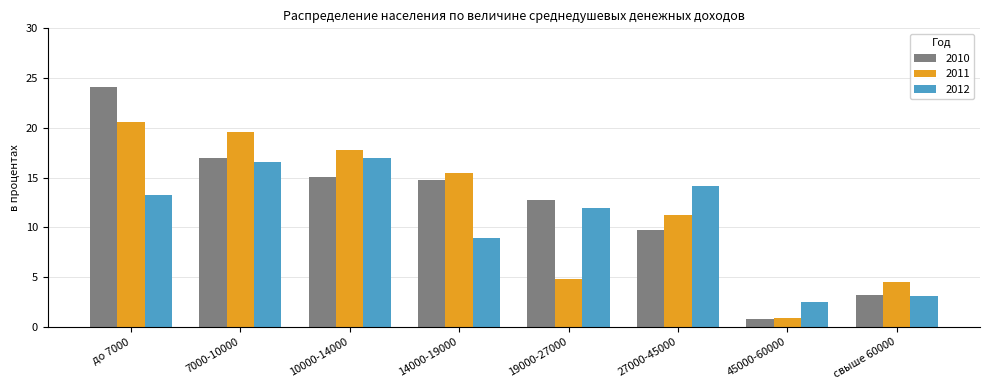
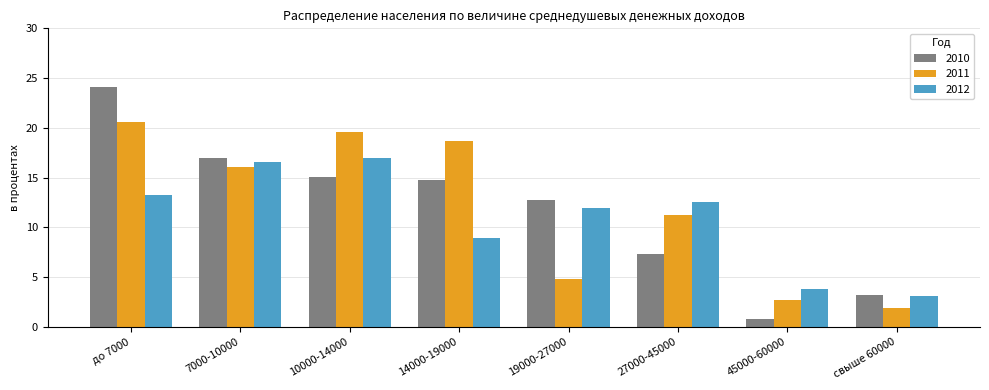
2011, 7000-10000: 20 -> 16
2011, 10000-14000: 18 -> 20
2011, 14000-19000: 16 -> 19
2010, 27000-45000: 10 -> 7
2012, 27000-45000: 14 -> 13
2011, 45000-60000: 1 -> 3
2012, 45000-60000: 3 -> 4
2011, свыше 60000: 5 -> 2
